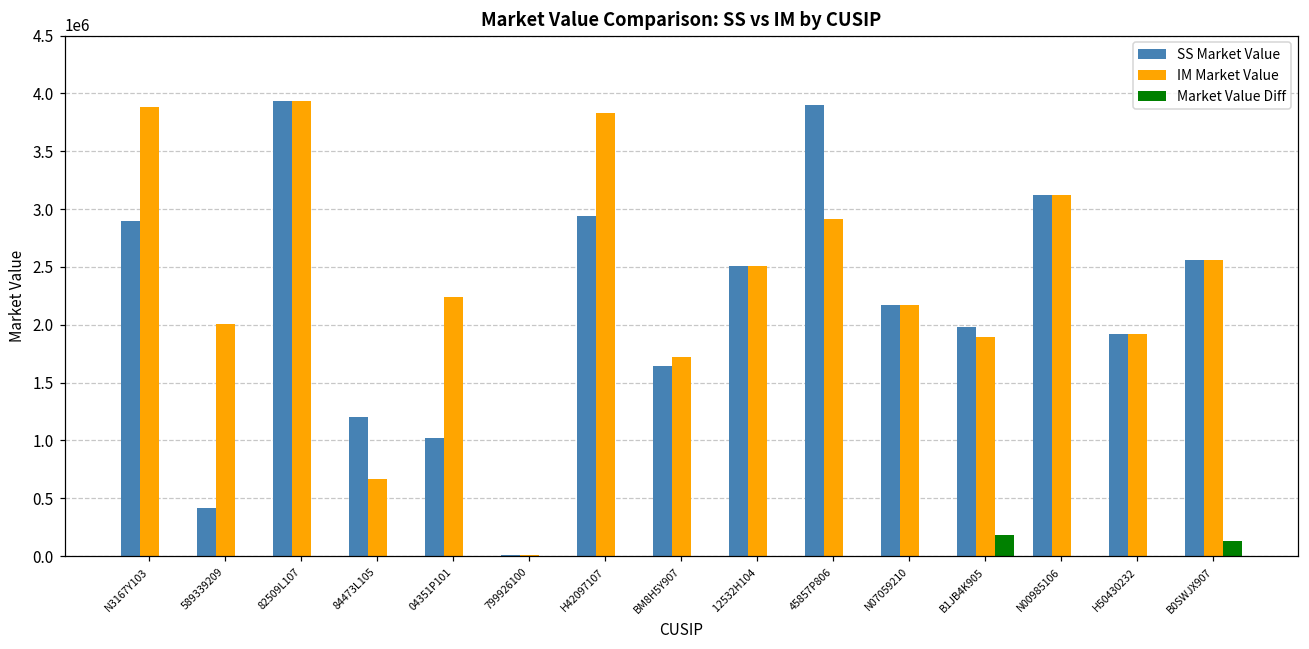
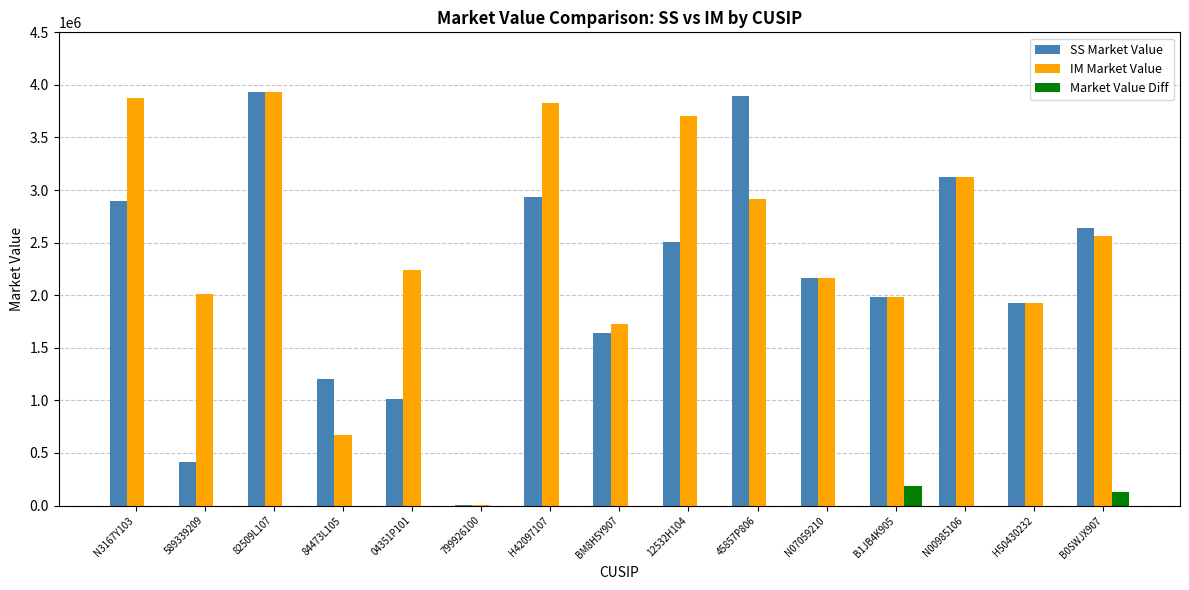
IM Market Value, 12532H104: 2510000 -> 3710000
IM Market Value, B1JB4K905: 1890000 -> 1980000
SS Market Value, B0SWJX907: 2560000 -> 2640000
